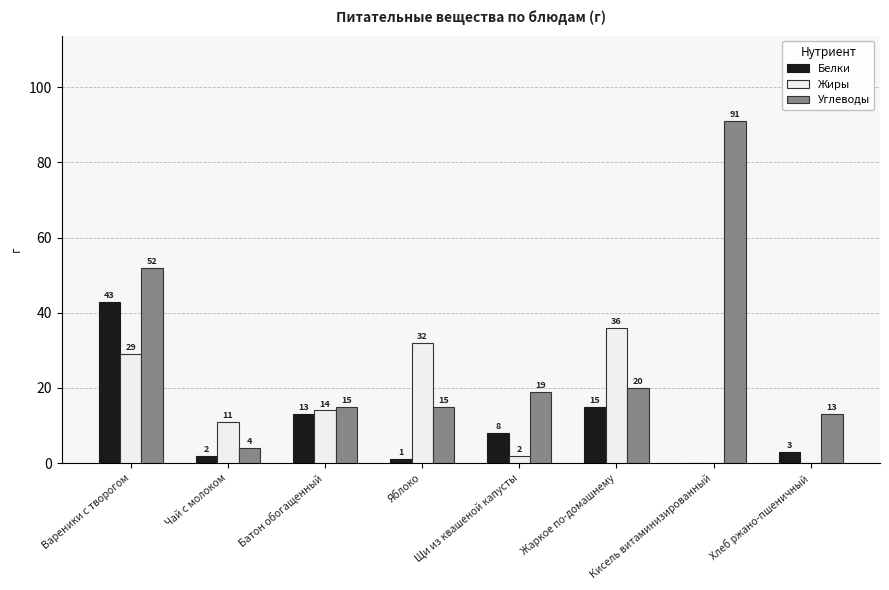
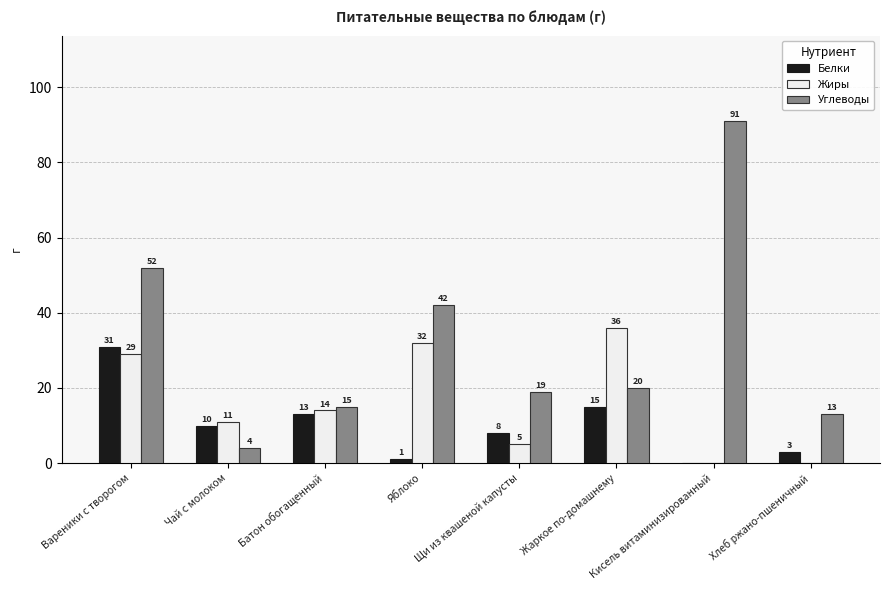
Белки, Вареники с творогом: 43 -> 31
Белки, Чай с молоком: 2 -> 10
Углеводы, Яблоко: 15 -> 42
Жиры, Щи из квашеной капусты: 2 -> 5
